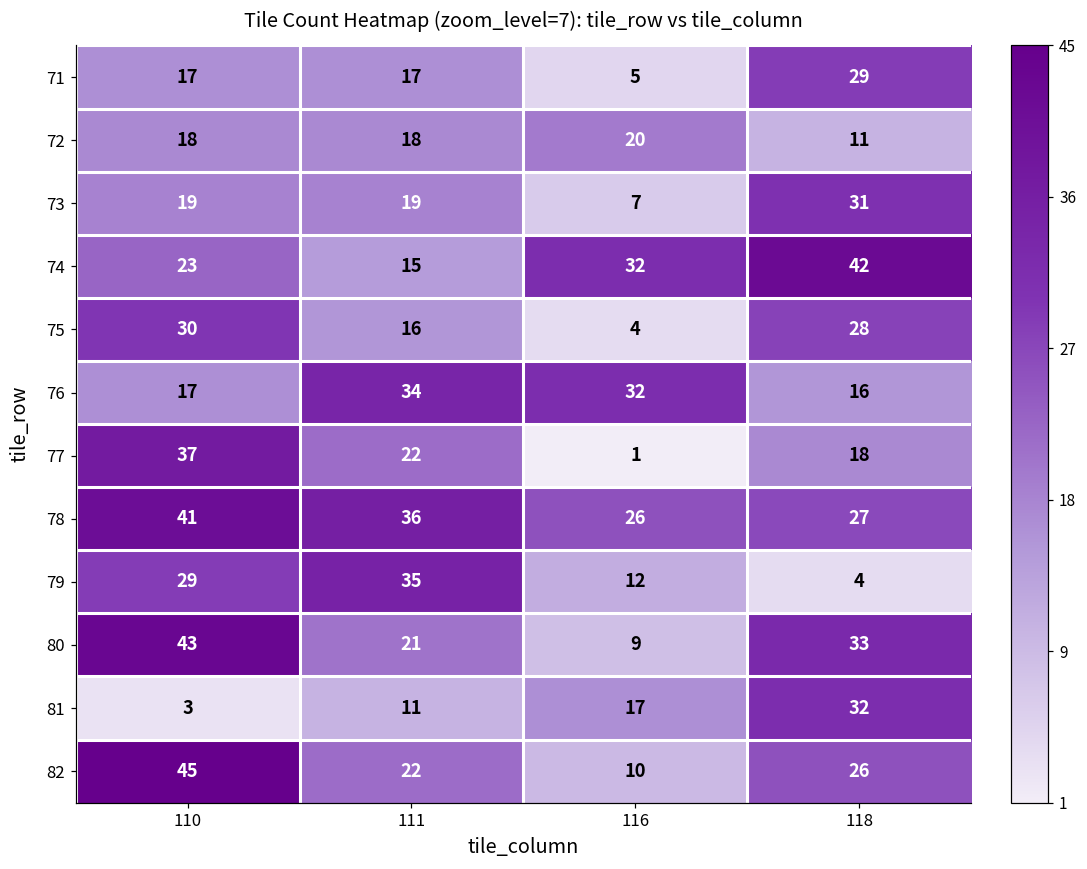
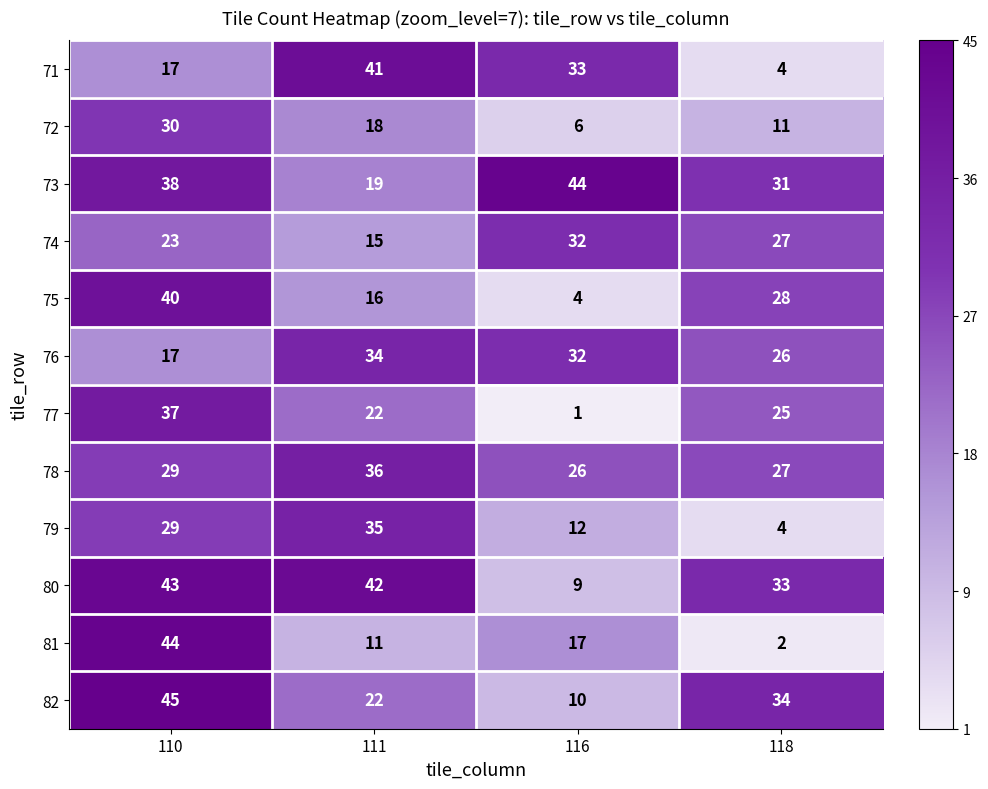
71, 111: 17 -> 41
71, 116: 5 -> 33
71, 118: 29 -> 4
72, 110: 18 -> 30
72, 116: 20 -> 6
73, 110: 19 -> 38
73, 116: 7 -> 44
74, 118: 42 -> 27
75, 110: 30 -> 40
76, 118: 16 -> 26
77, 118: 18 -> 25
78, 110: 41 -> 29
80, 111: 21 -> 42
81, 110: 3 -> 44
81, 118: 32 -> 2
82, 118: 26 -> 34
